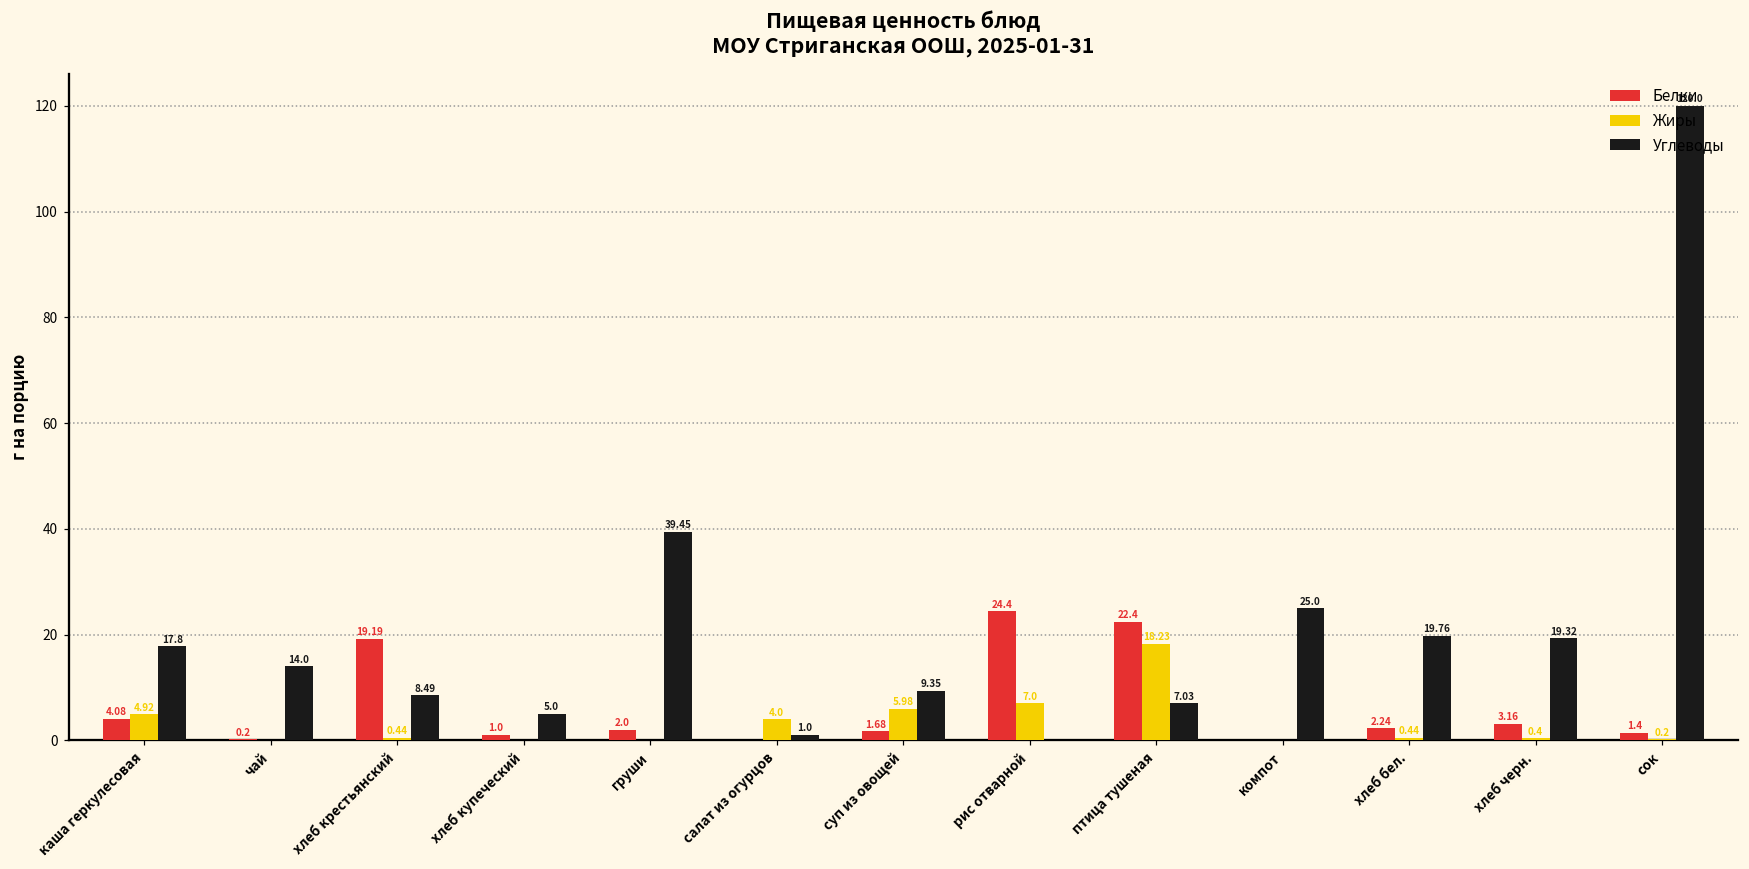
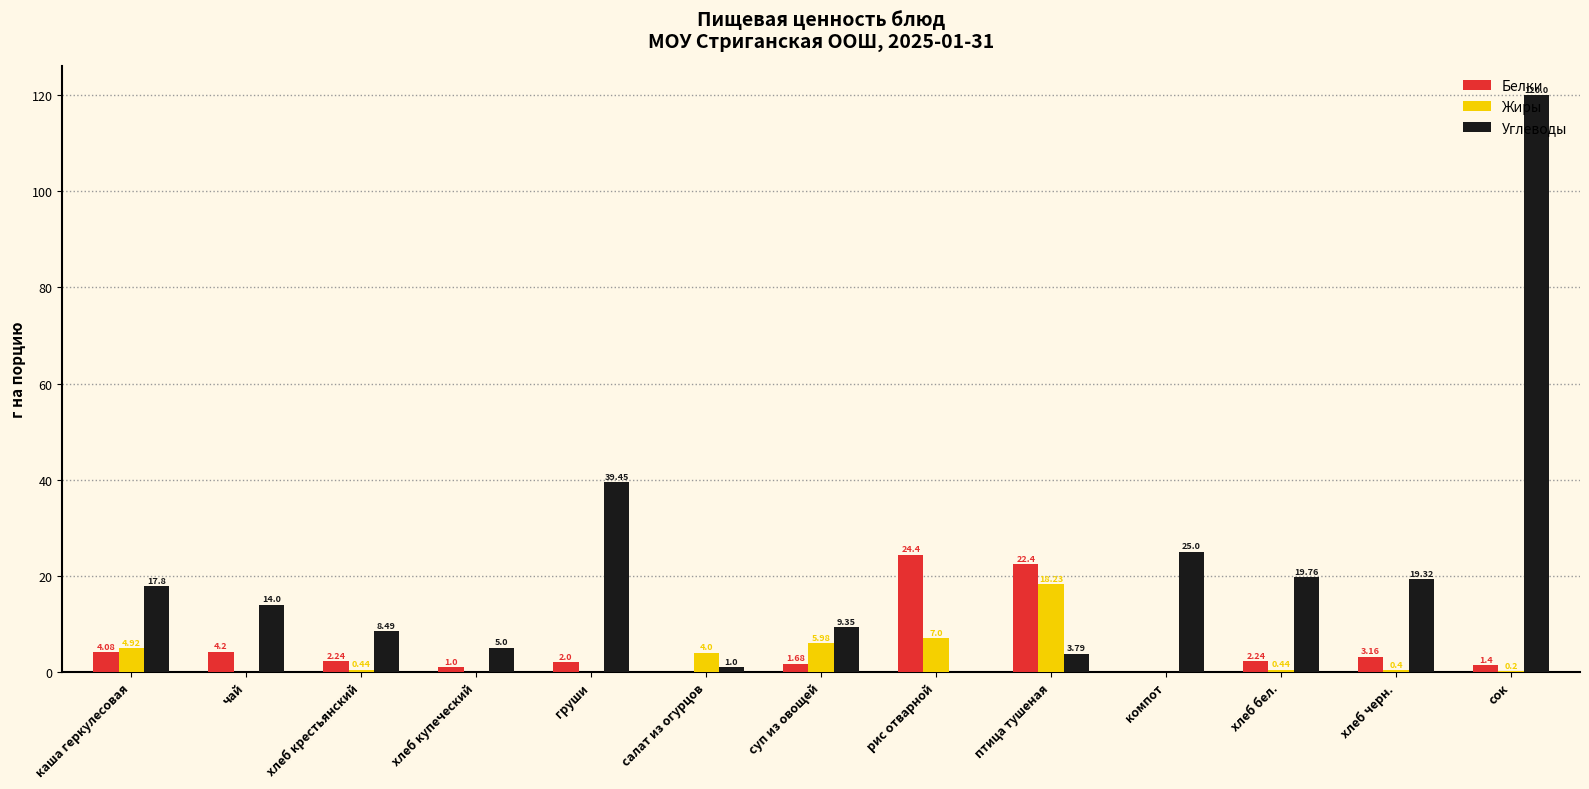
Белки, чай: 0.2 -> 4.2
Белки, хлеб крестьянский: 19.19 -> 2.24
Углеводы, птица тушеная: 7.03 -> 3.79
